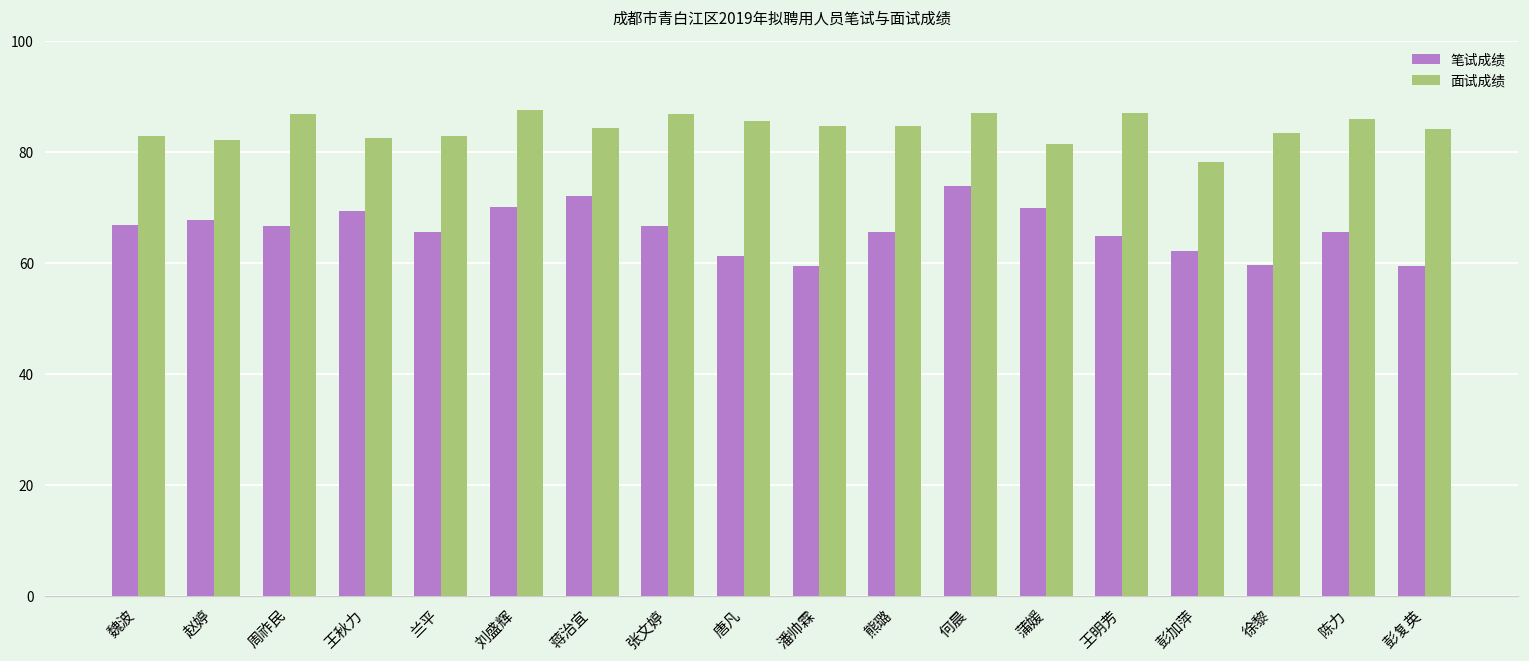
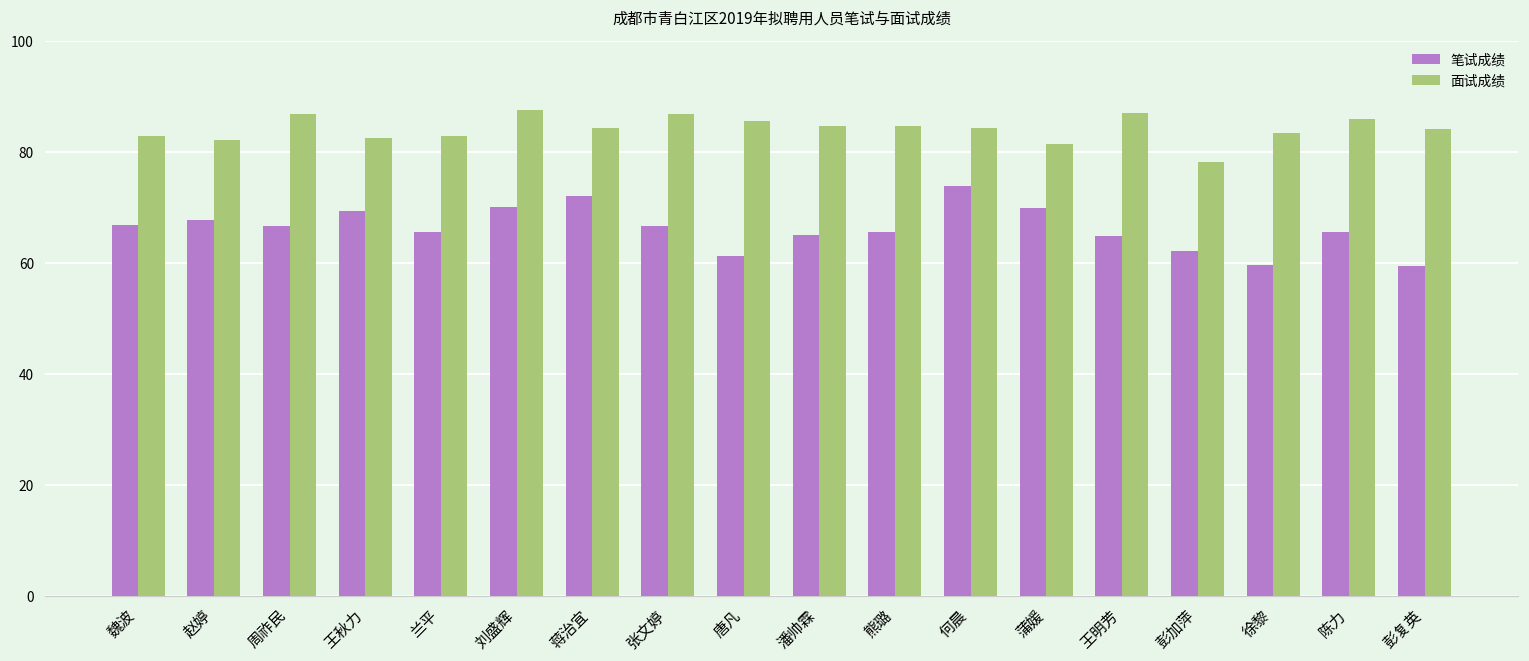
笔试成绩, 潘帅霖: 59 -> 65
面试成绩, 何晨: 87 -> 84
